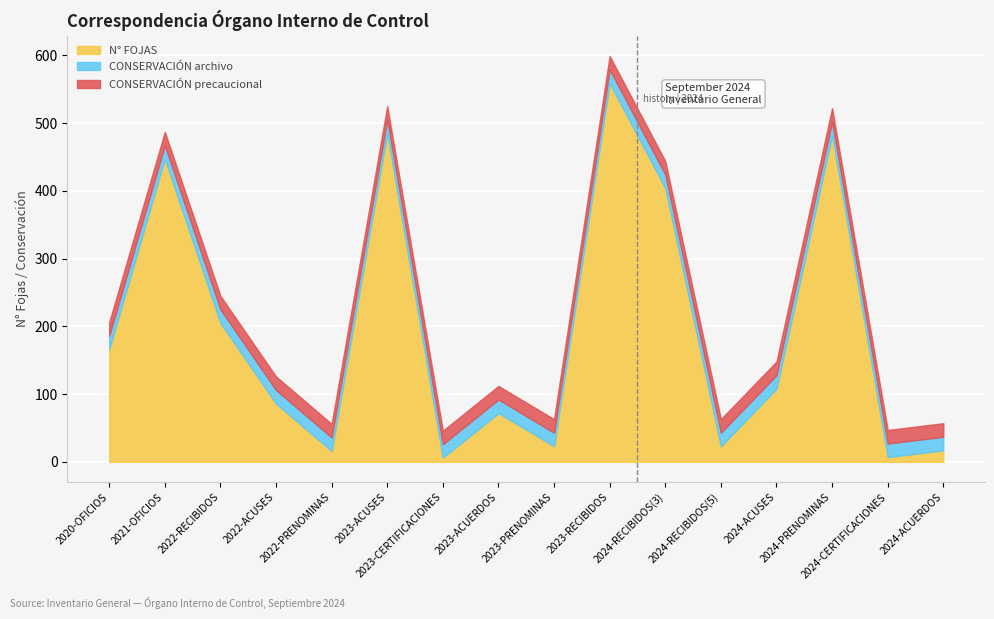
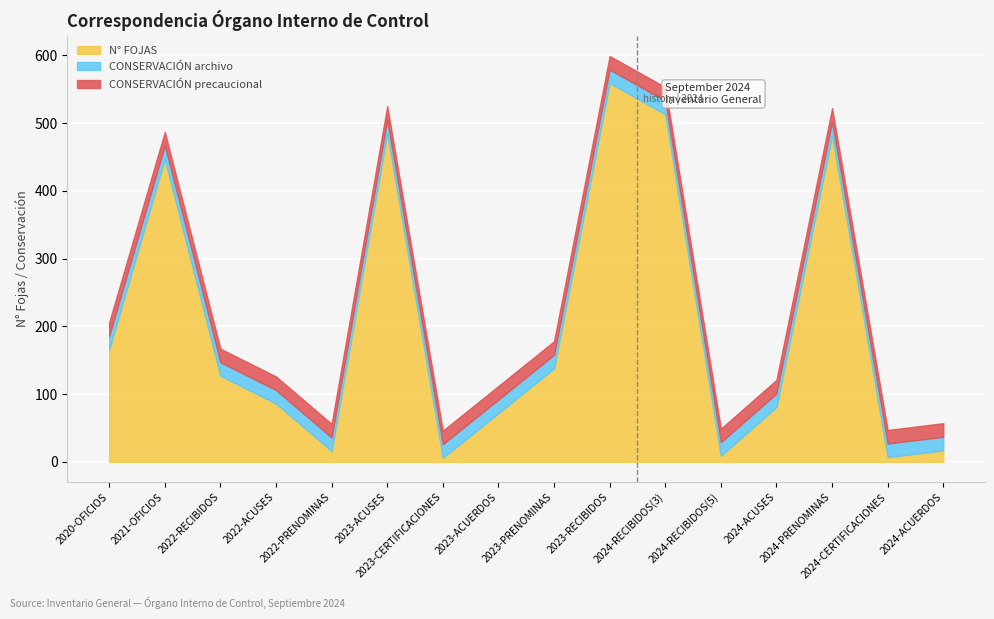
N° FOJAS, 2022-RECIBIDOS: 210 -> 130
N° FOJAS, 2023-PRENOMINAS: 20 -> 140
N° FOJAS, 2024-RECIBIDOS(3): 400 -> 510
N° FOJAS, 2024-RECIBIDOS(5): 20 -> 10
N° FOJAS, 2024-ACUSES: 110 -> 80
